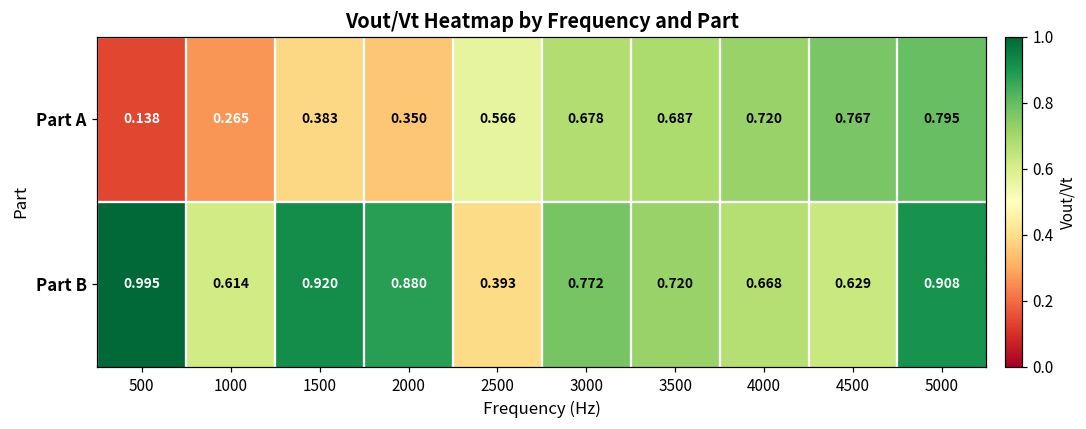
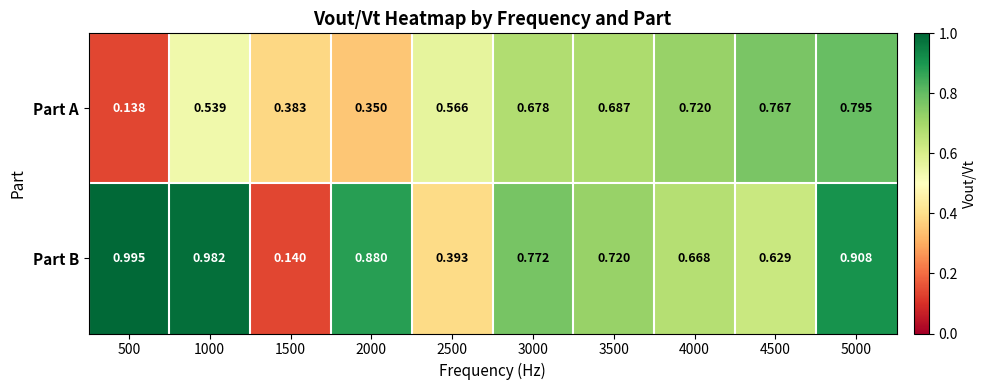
Part A, 1000: 0.265 -> 0.539
Part B, 1000: 0.614 -> 0.982
Part B, 1500: 0.920 -> 0.140
